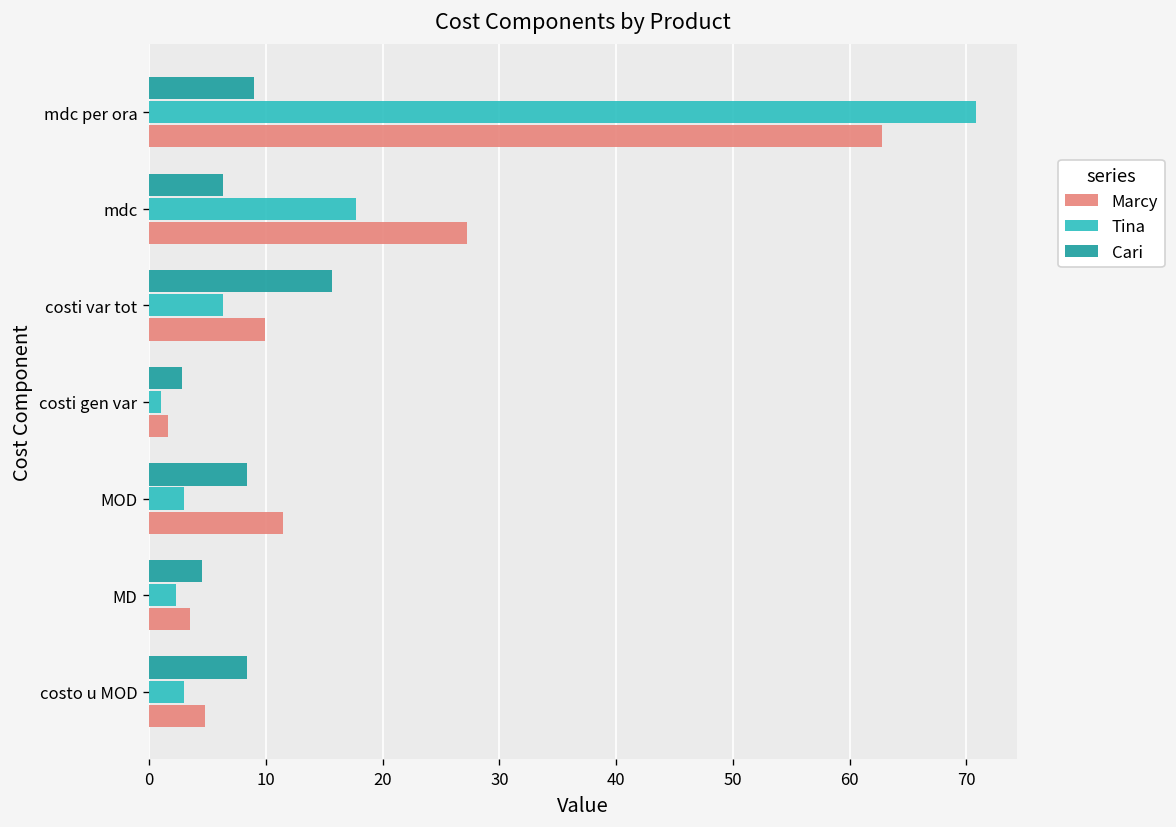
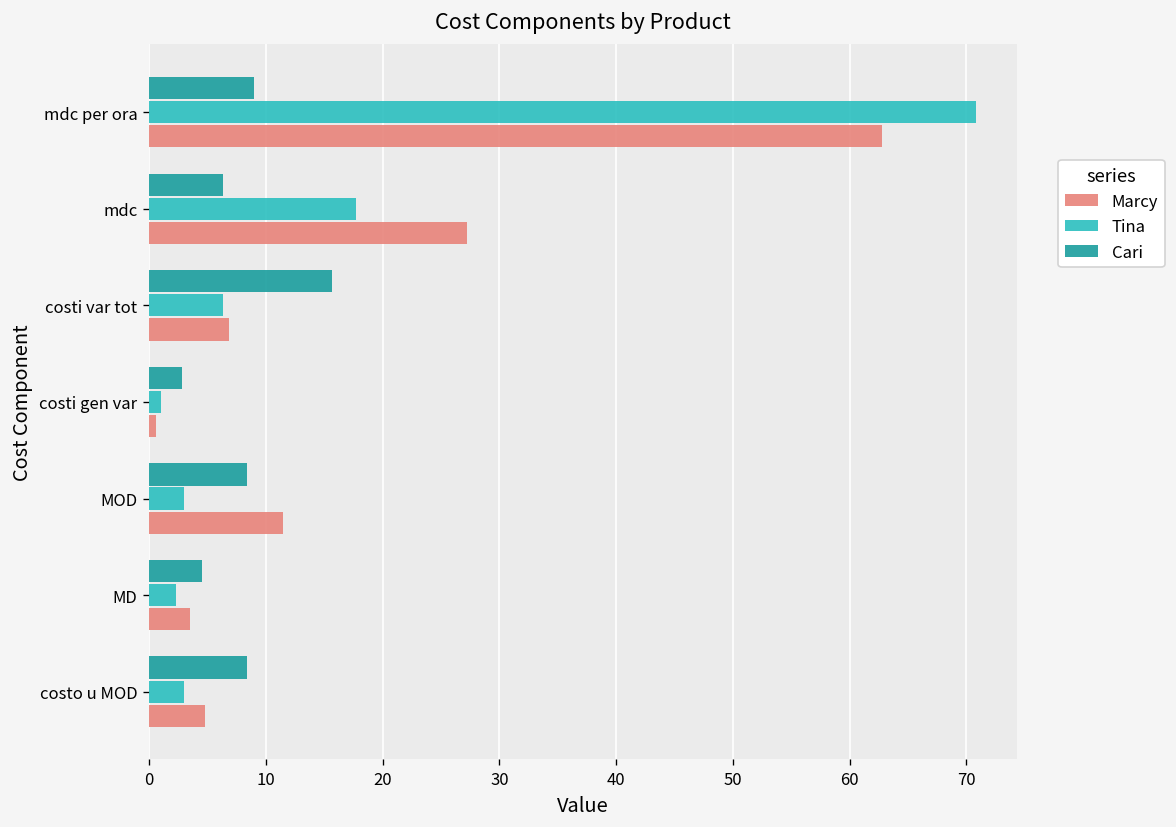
Marcy, costi var tot: 10 -> 7
Marcy, costi gen var: 2 -> 1
